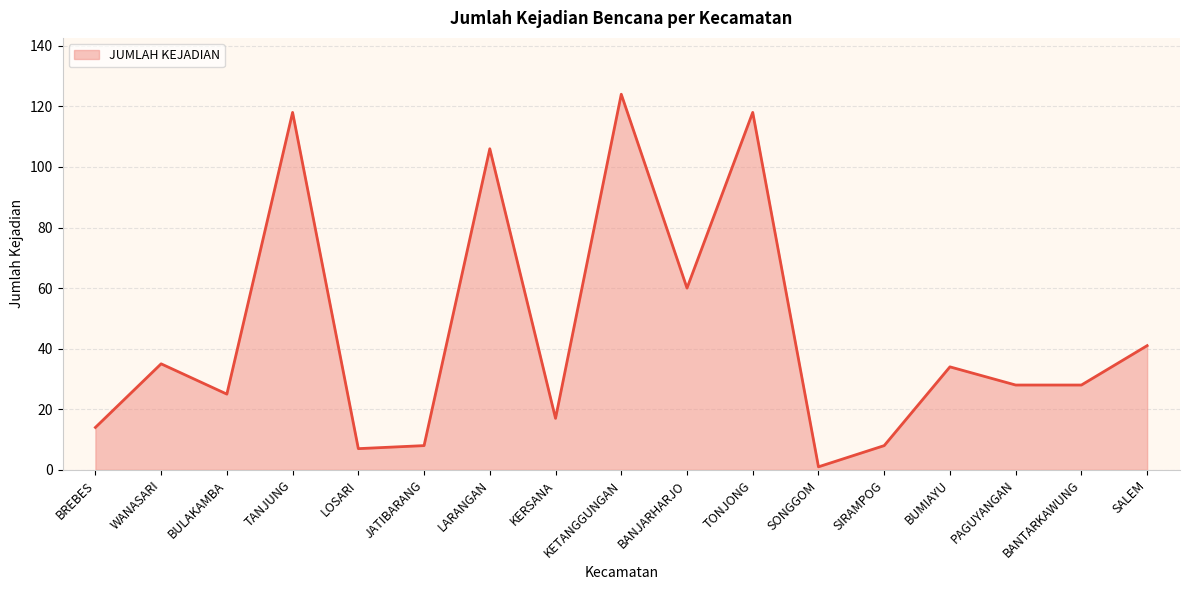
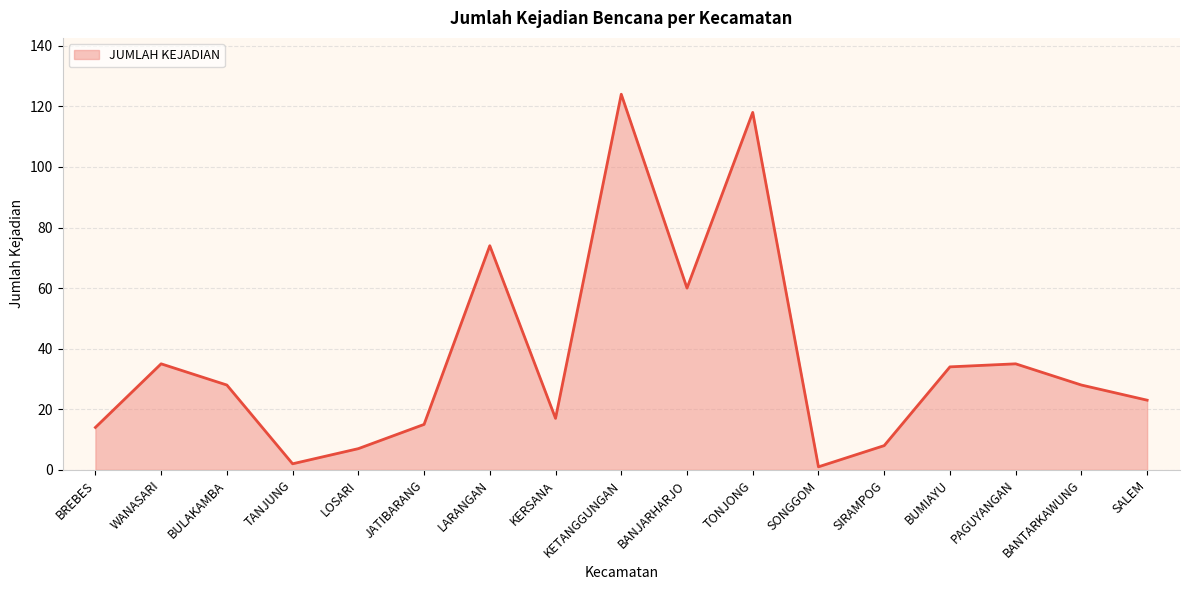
BULAKAMBA: 25 -> 28
TANJUNG: 118 -> 2
JATIBARANG: 8 -> 15
LARANGAN: 106 -> 74
PAGUYANGAN: 28 -> 35
SALEM: 41 -> 23
